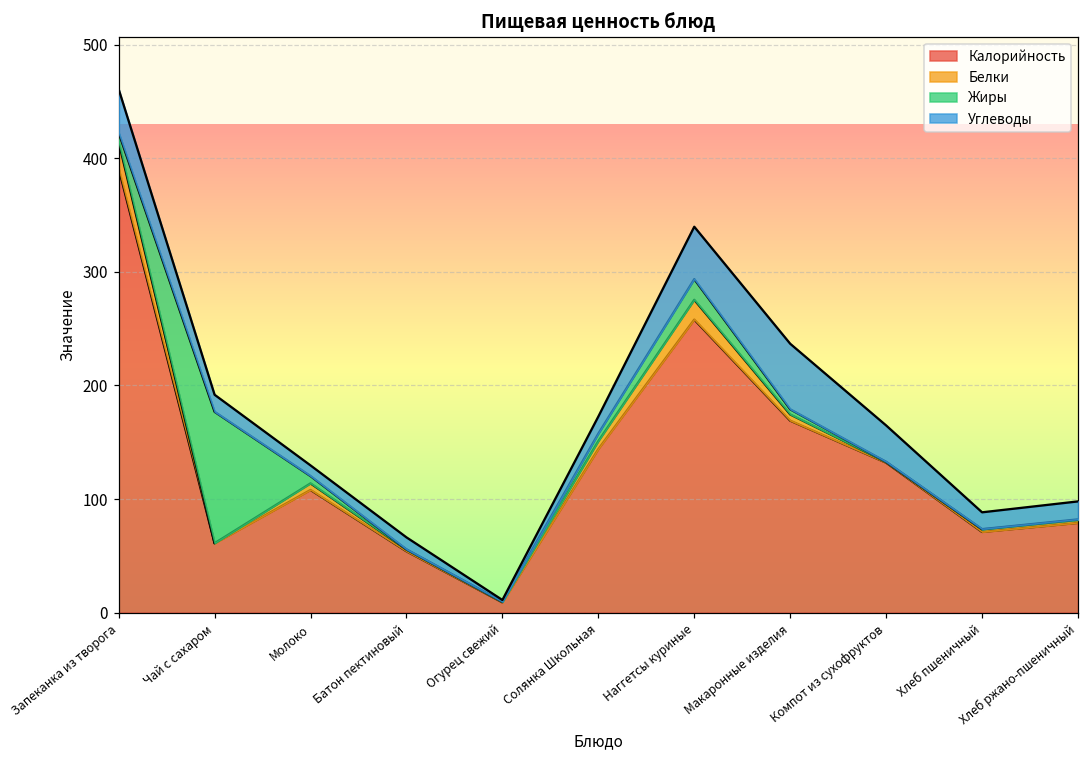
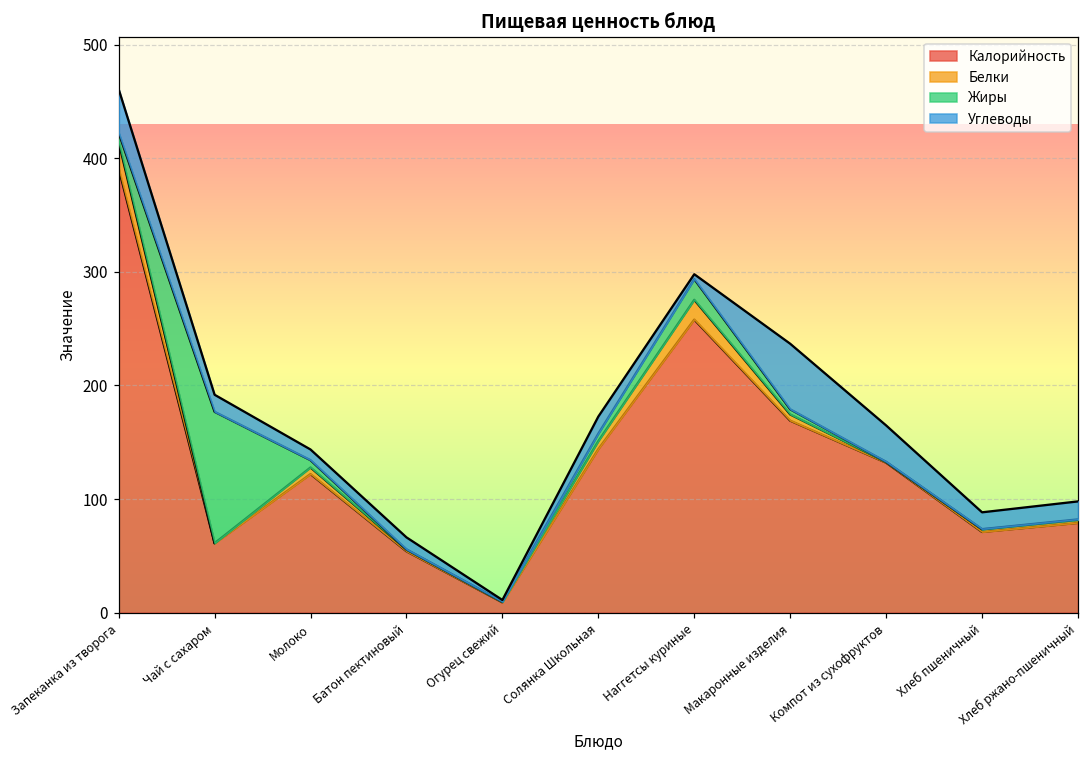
Калорийность, Молоко: 108 -> 122
Углеводы, Наггетсы куриные: 46 -> 4
